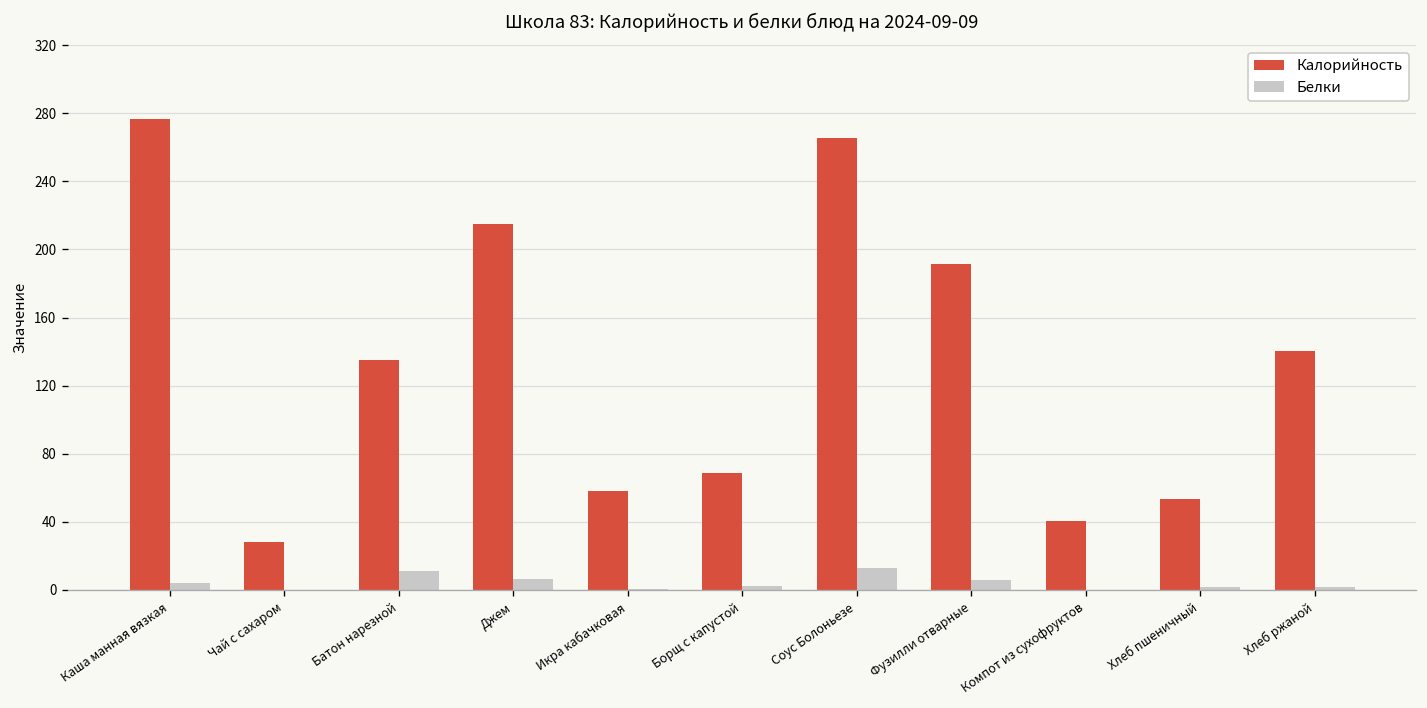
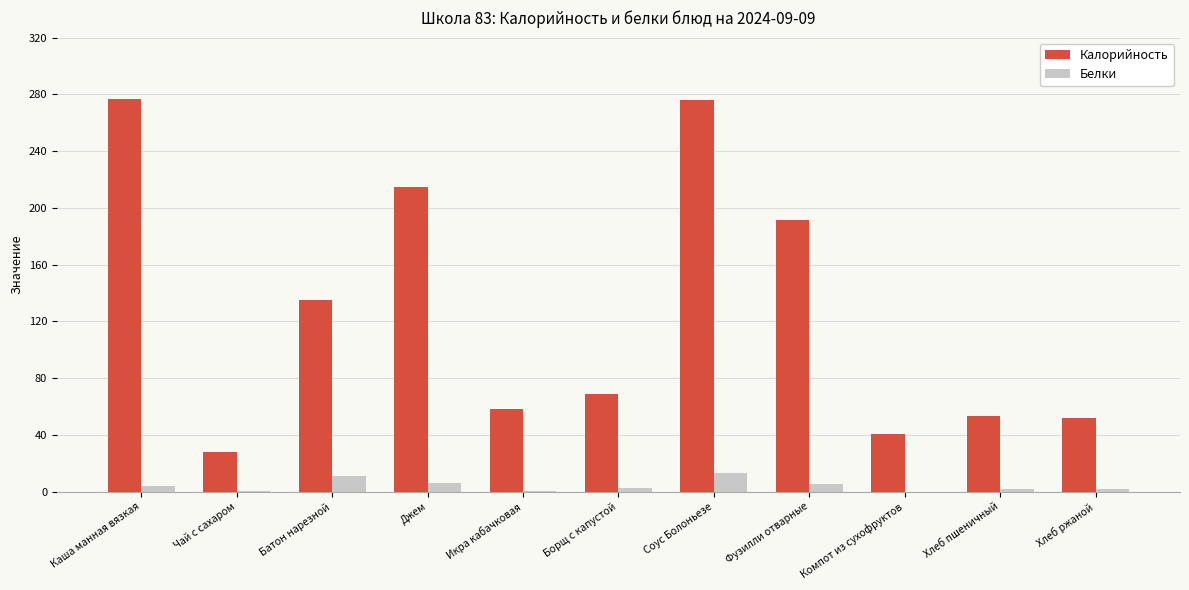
Калорийность, Соус Болоньезе: 266 -> 276
Калорийность, Хлеб ржаной: 141 -> 52
